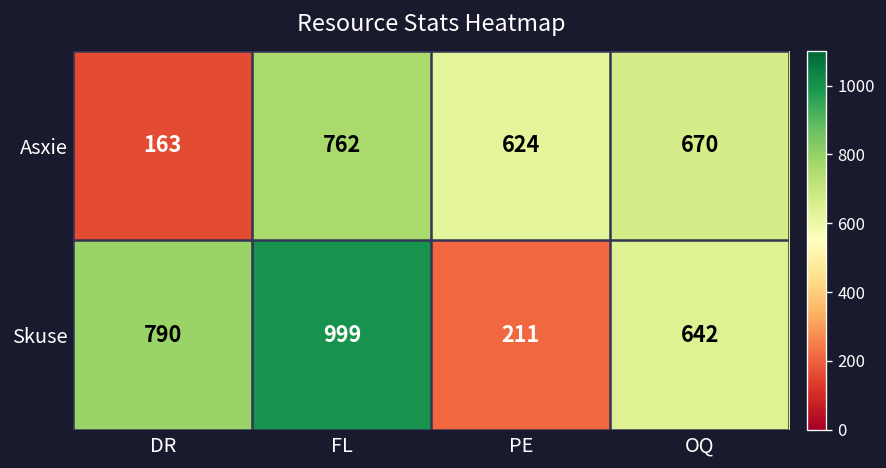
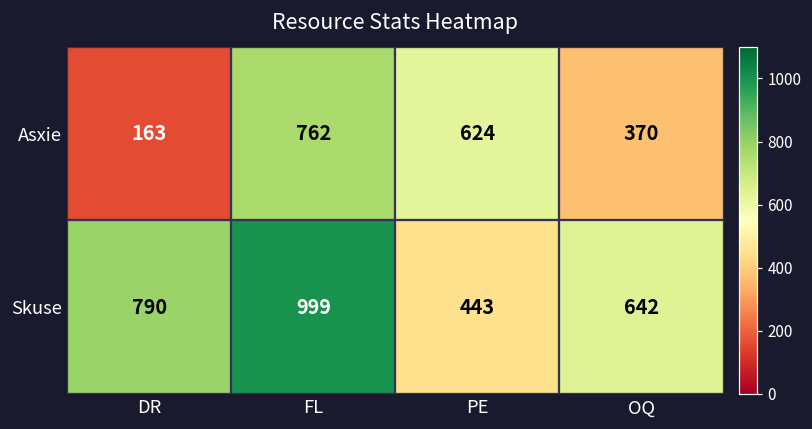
Asxie, OQ: 670 -> 370
Skuse, PE: 211 -> 443
